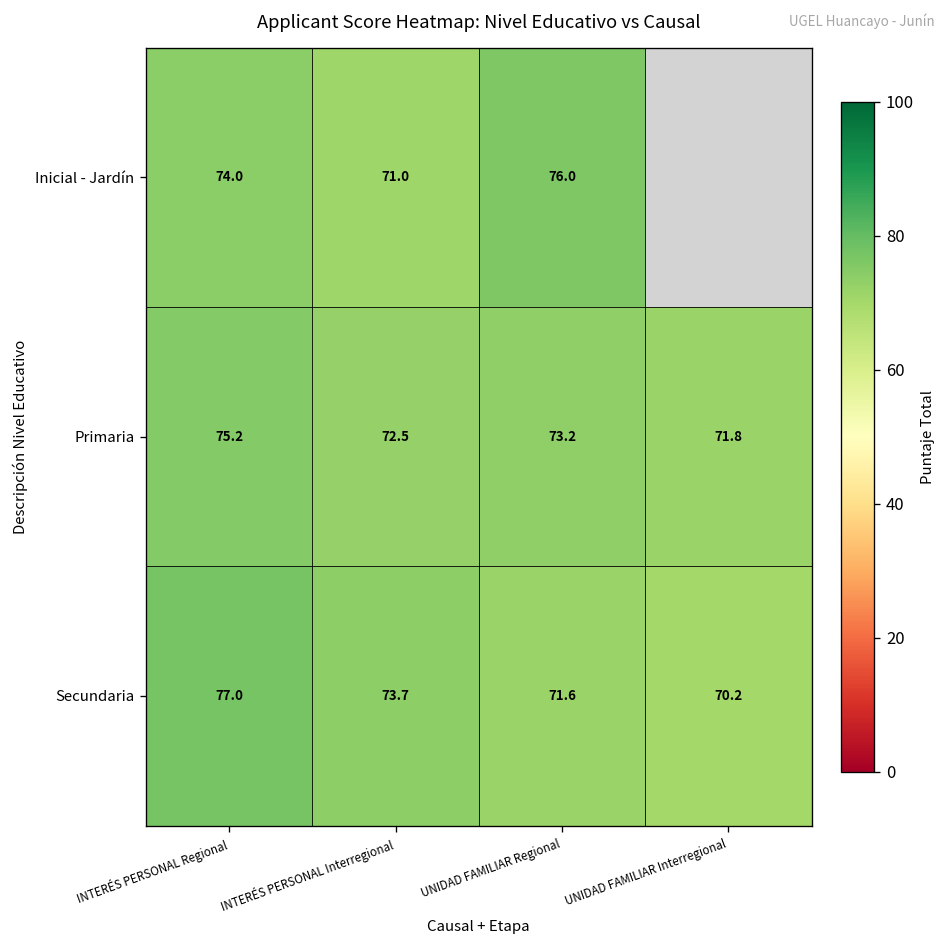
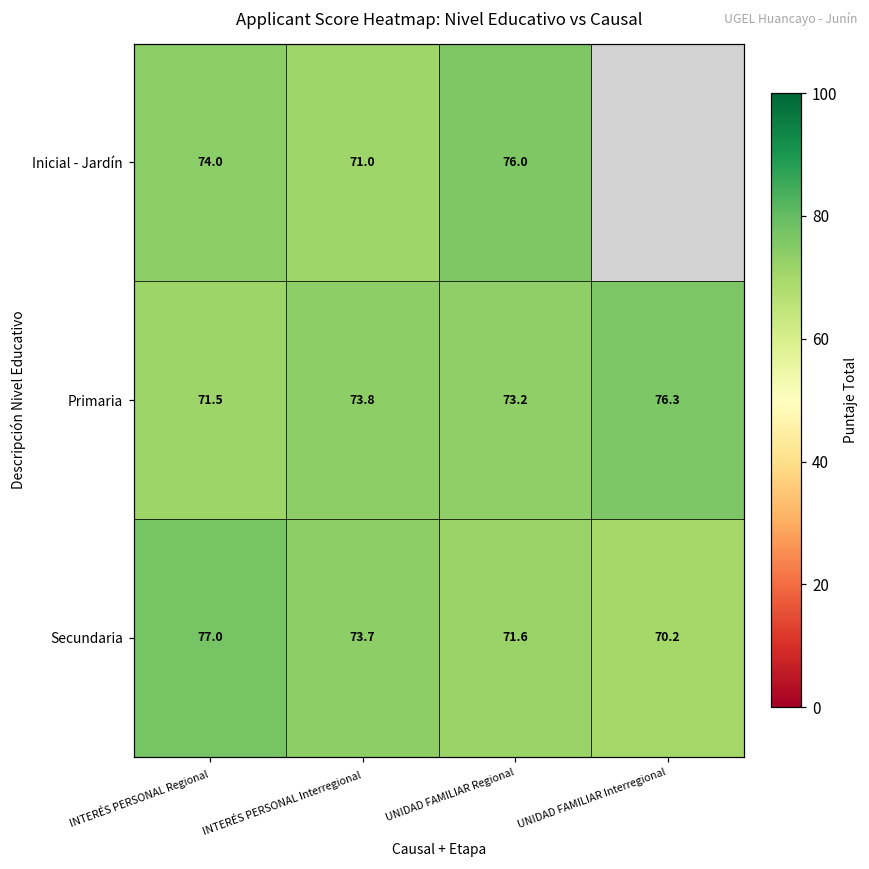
Primaria, INTERÉS PERSONAL Regional: 75.2 -> 71.5
Primaria, INTERÉS PERSONAL Interregional: 72.5 -> 73.8
Primaria, UNIDAD FAMILIAR Interregional: 71.8 -> 76.3
